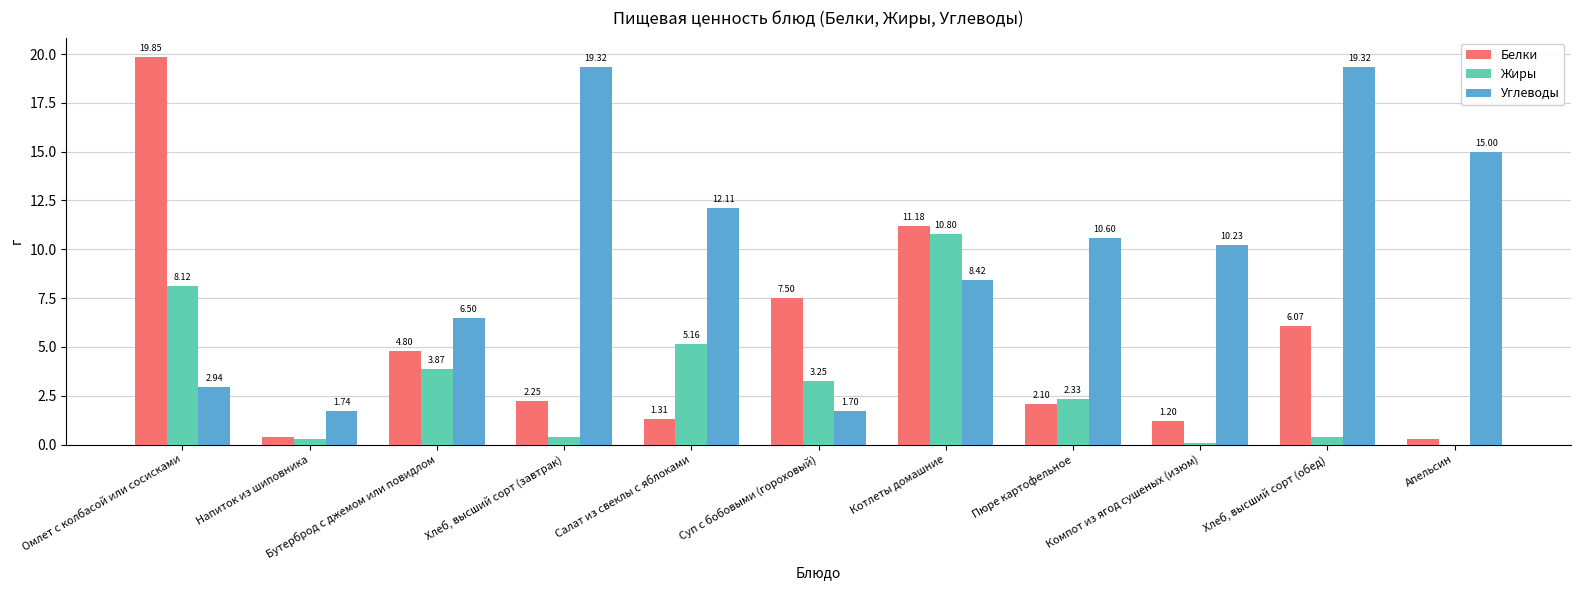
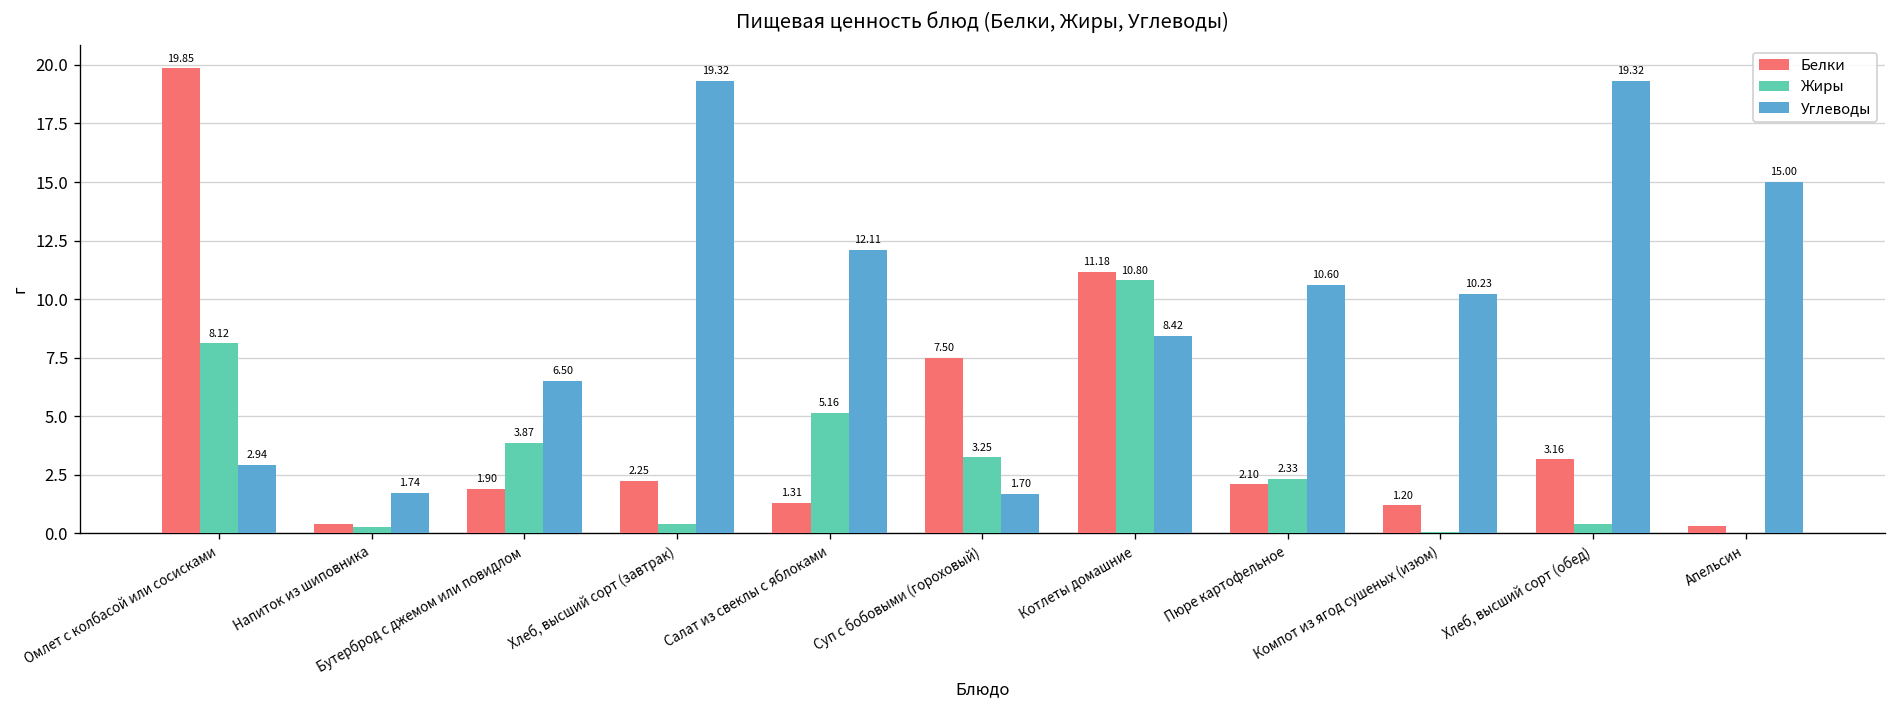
Белки, Бутерброд с джемом или повидлом: 4.80 -> 1.90
Белки, Хлеб, высший сорт (обед): 6.07 -> 3.16
